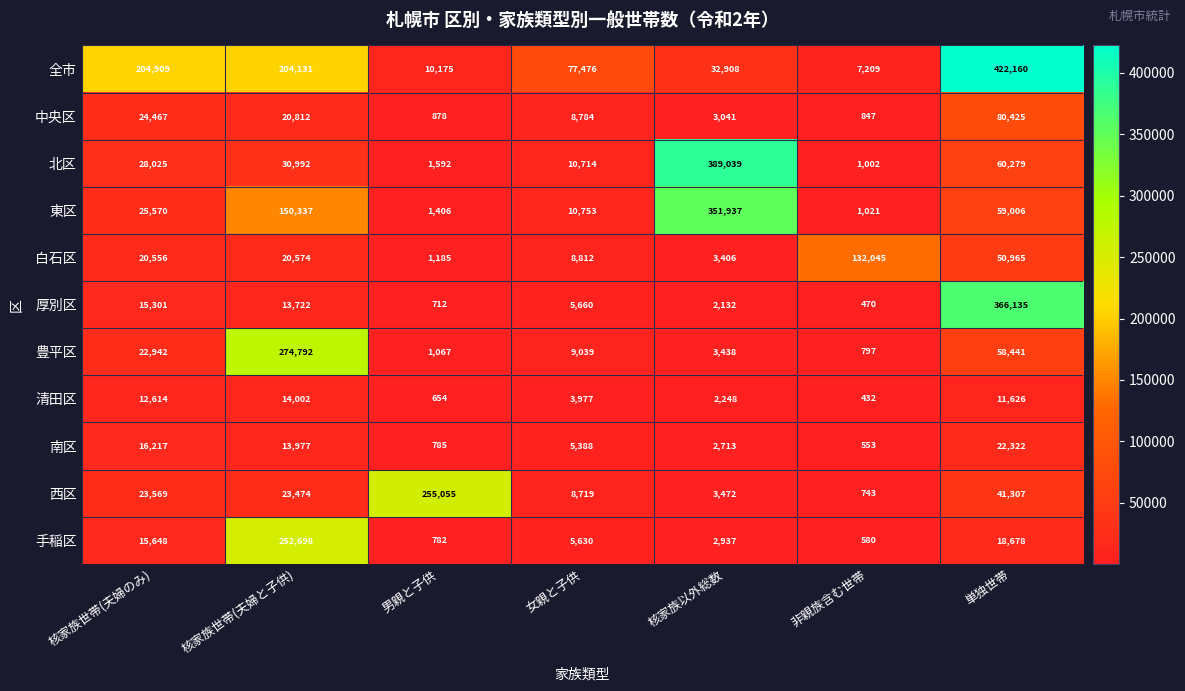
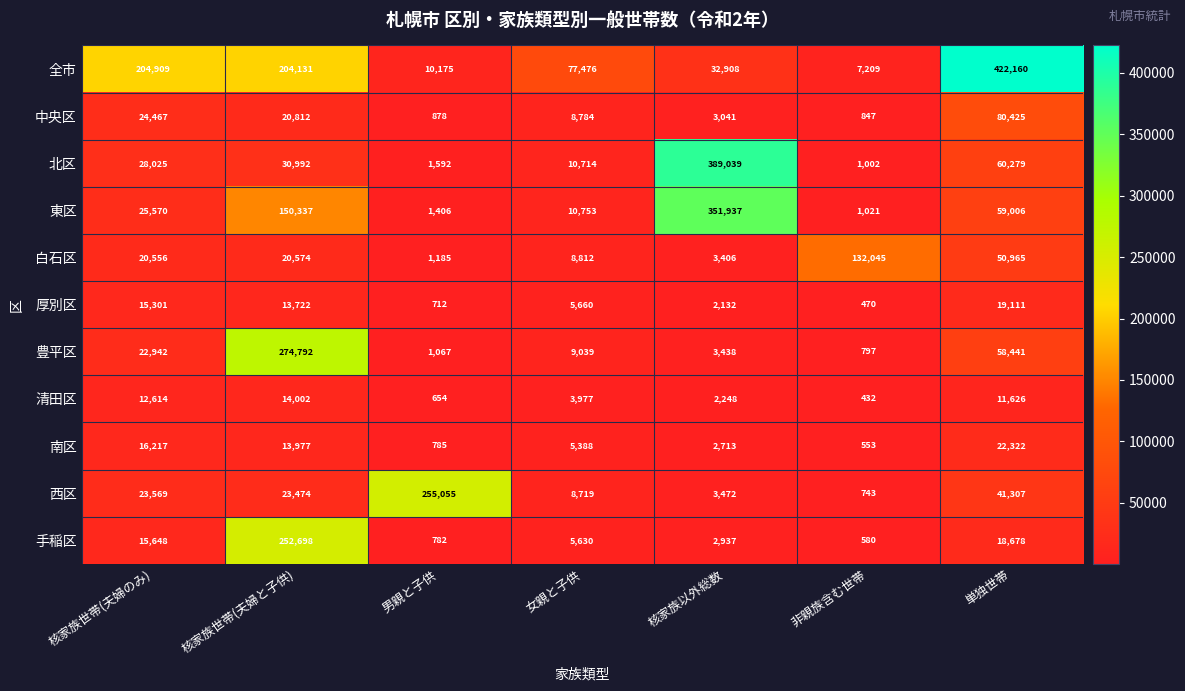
厚別区, 単独世帯: 366,135 -> 19,111
